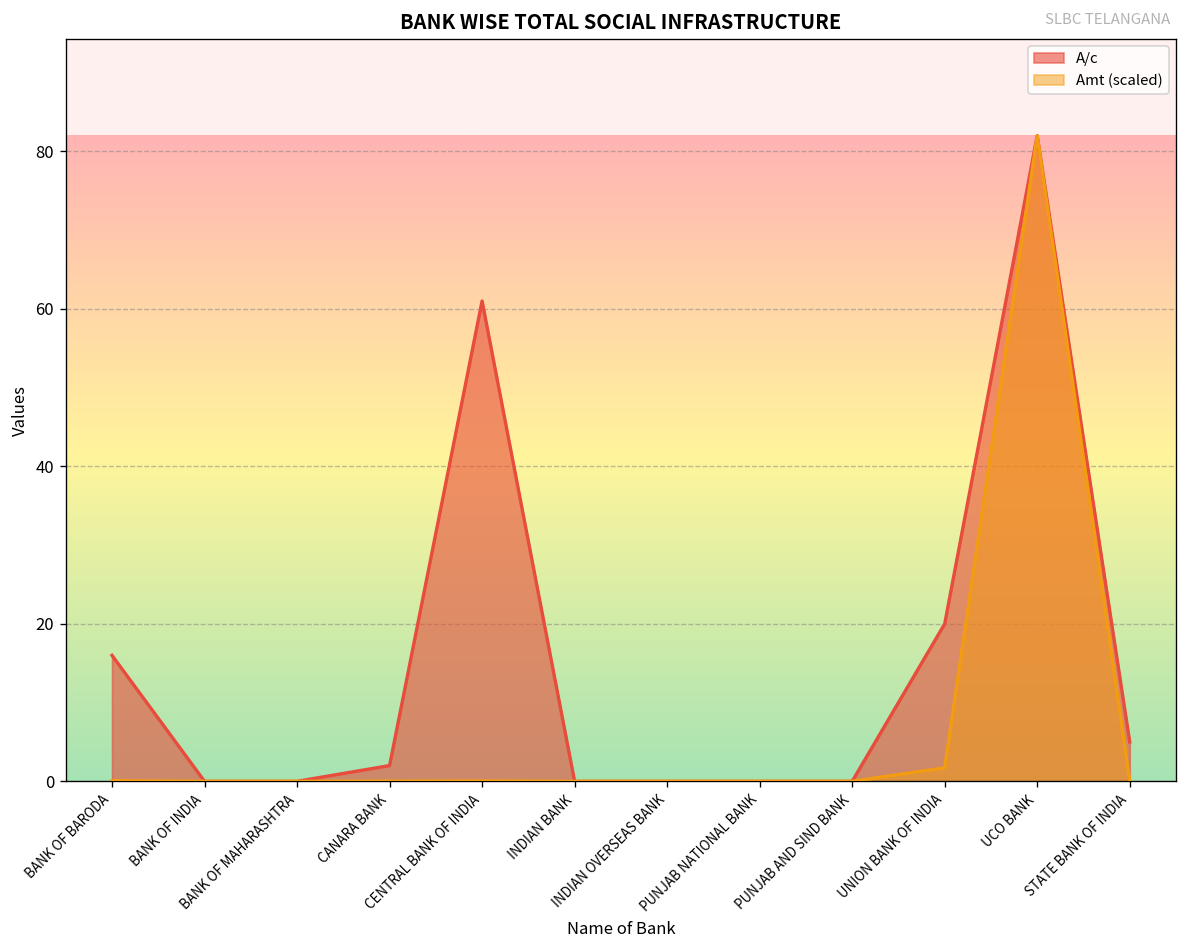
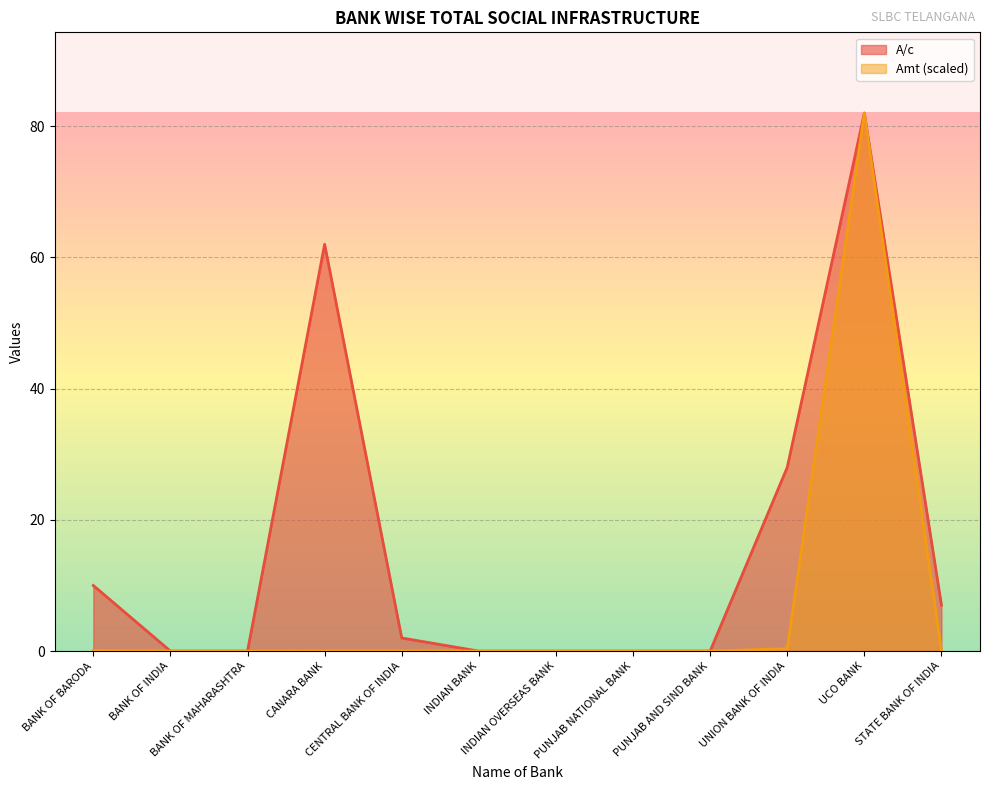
A/c, BANK OF BARODA: 16 -> 10
A/c, CANARA BANK: 2 -> 62
A/c, CENTRAL BANK OF INDIA: 61 -> 2
A/c, UNION BANK OF INDIA: 20 -> 28
Amt (scaled), UNION BANK OF INDIA: 2 -> 0
A/c, STATE BANK OF INDIA: 5 -> 7
